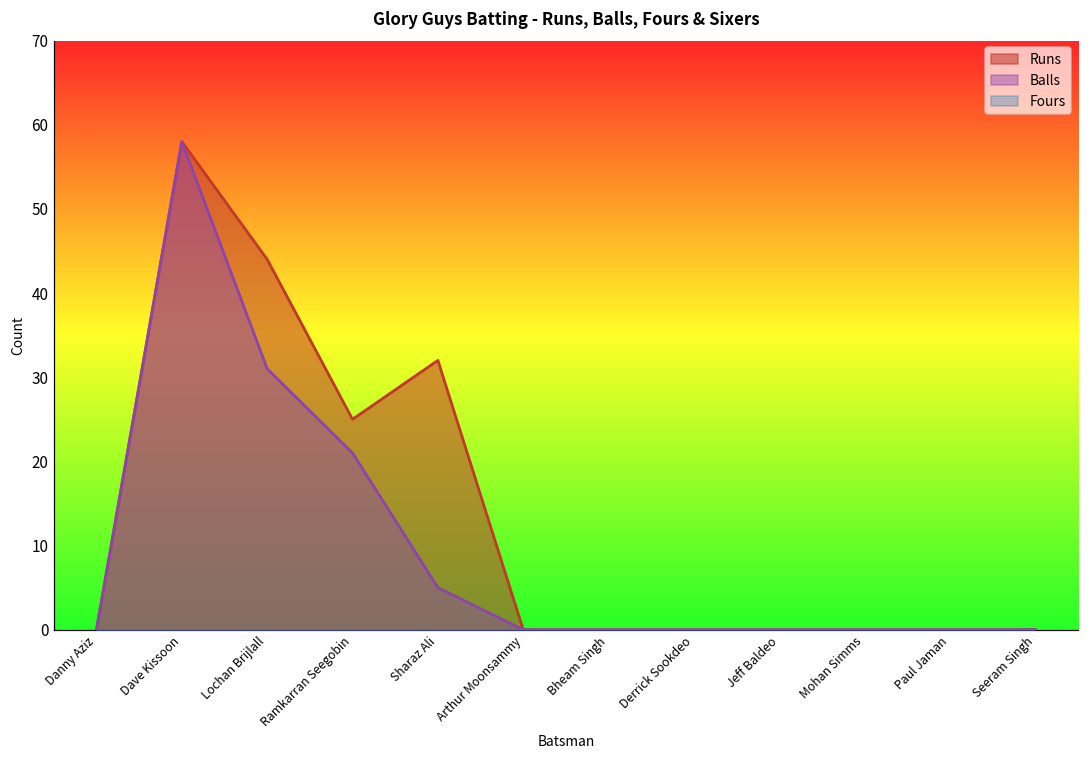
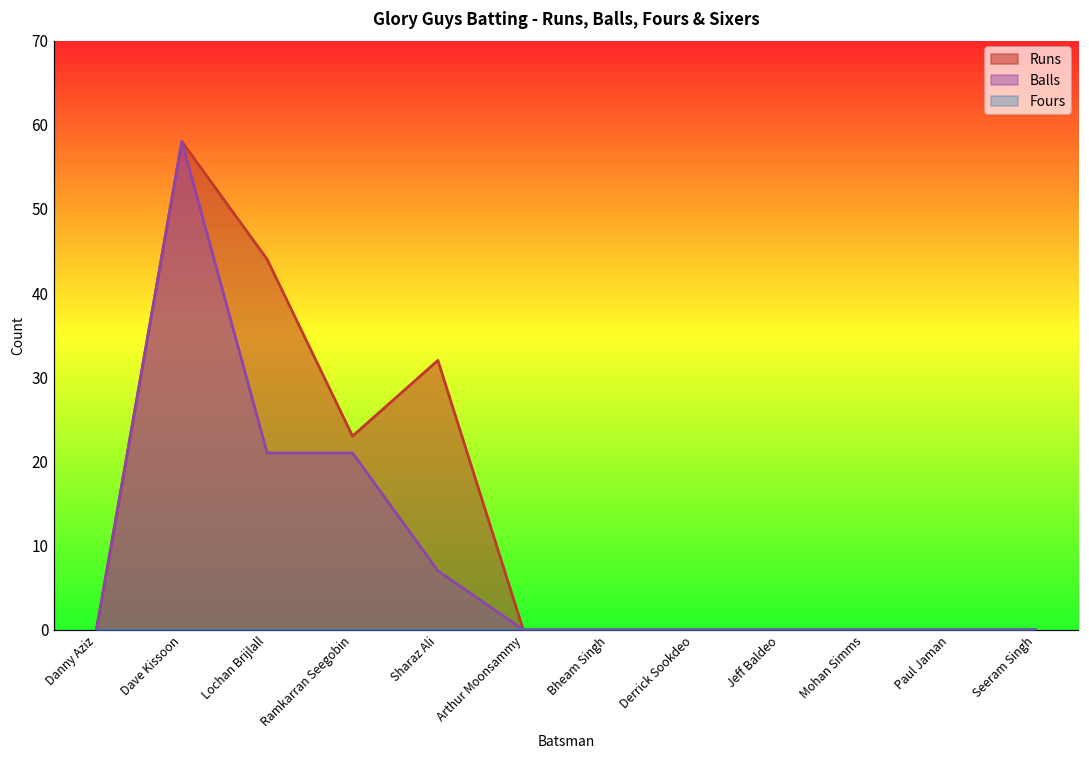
Balls, Lochan Brijlall: 31 -> 21
Runs, Ramkarran Seegobin: 25 -> 23
Balls, Sharaz Ali: 5 -> 7
